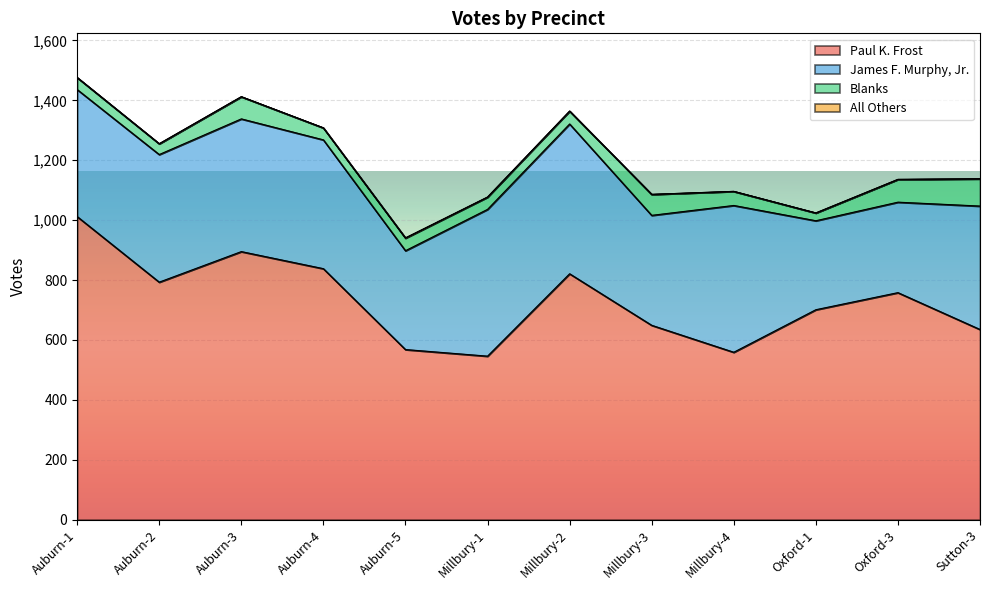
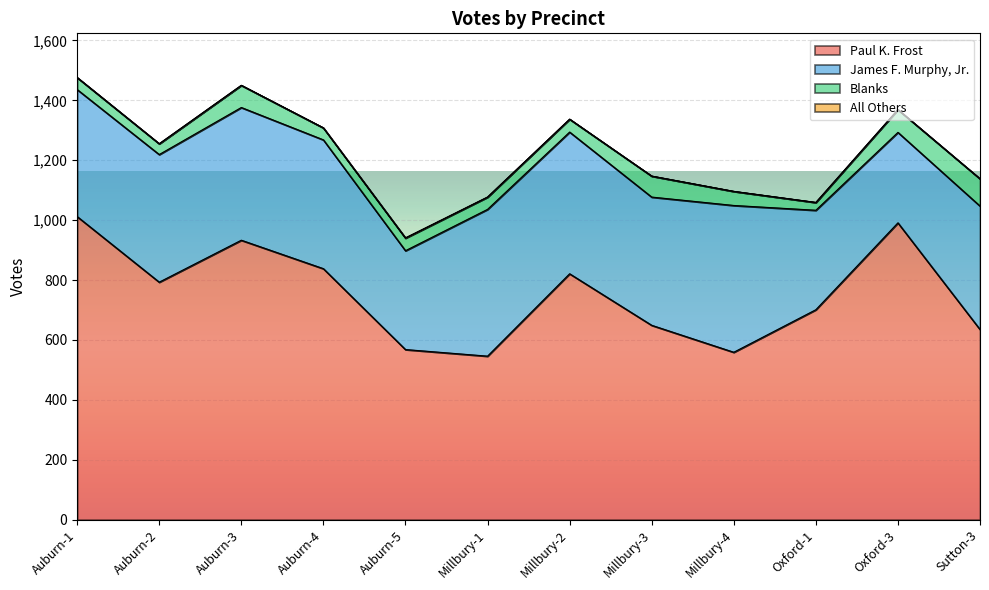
Paul K. Frost, Auburn-3: 900 -> 930
James F. Murphy, Jr., Millbury-2: 500 -> 470
James F. Murphy, Jr., Millbury-3: 370 -> 430
James F. Murphy, Jr., Oxford-1: 300 -> 330
Paul K. Frost, Oxford-3: 760 -> 990
